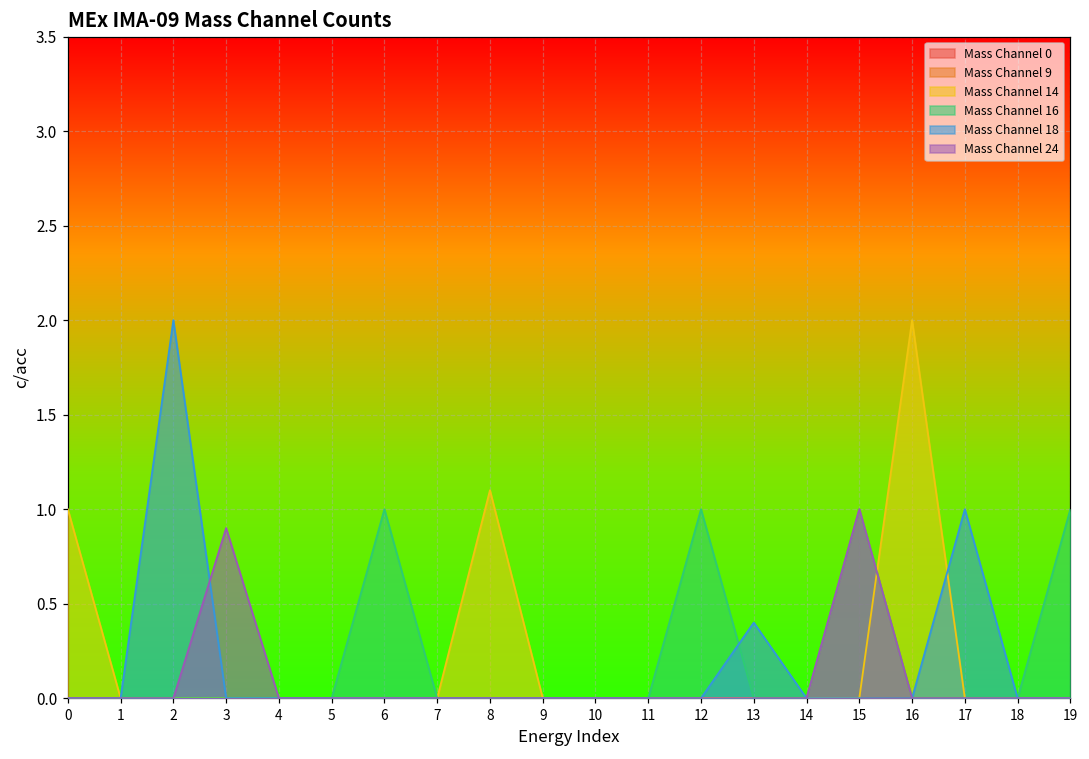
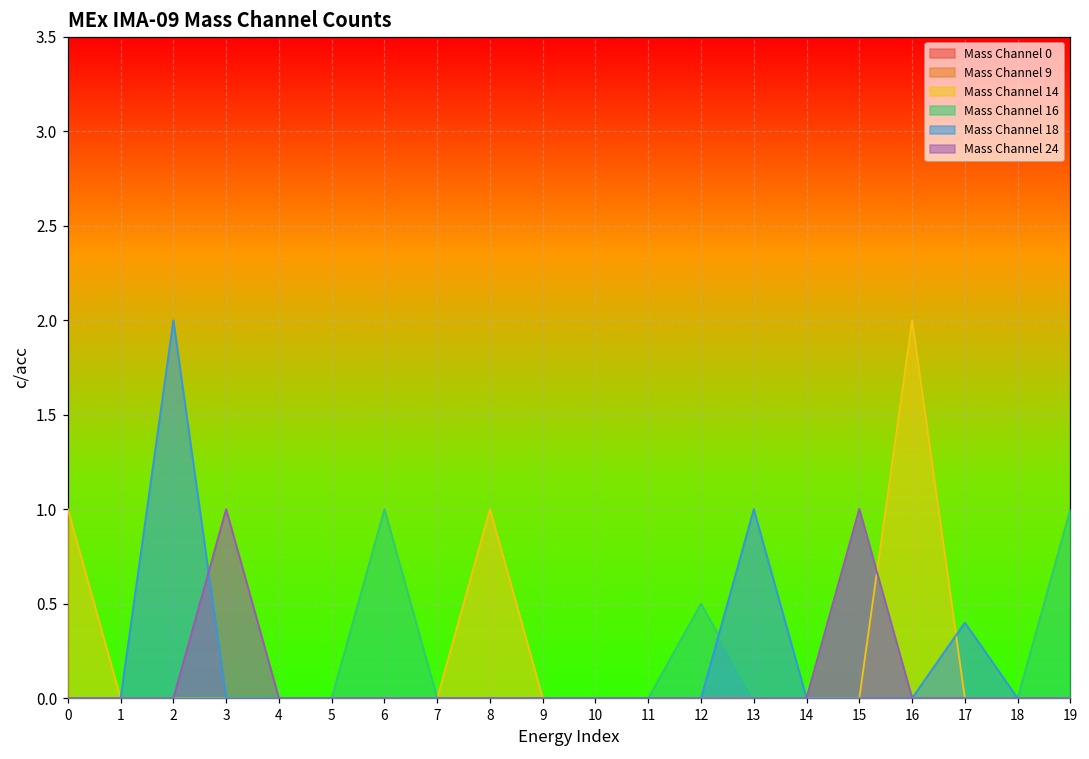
Mass Channel 24, 3: 0.9 -> 1.0
Mass Channel 14, 8: 1.1 -> 1.0
Mass Channel 16, 12: 1.0 -> 0.5
Mass Channel 18, 13: 0.4 -> 1.0
Mass Channel 18, 17: 1.0 -> 0.4
